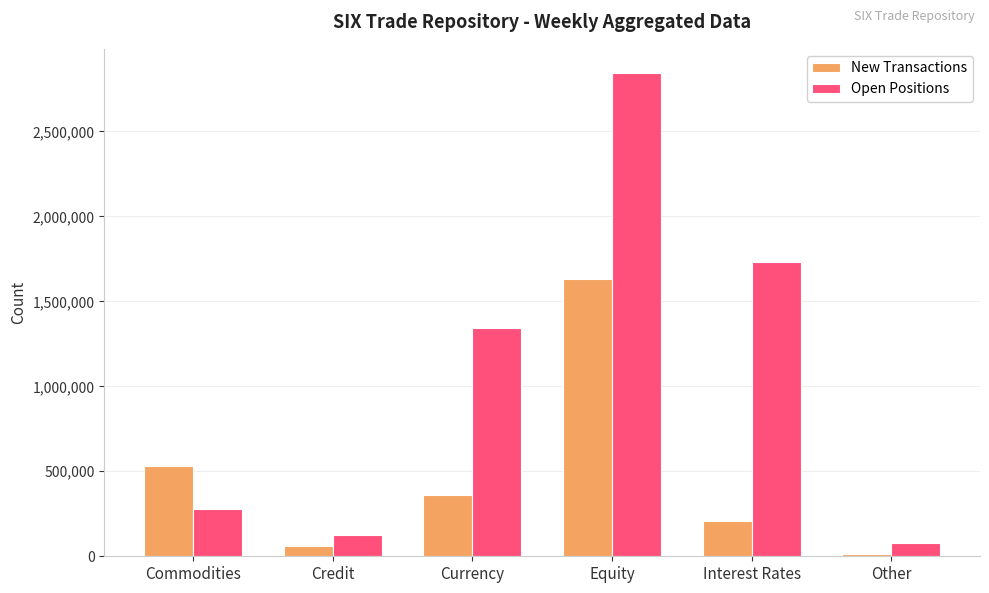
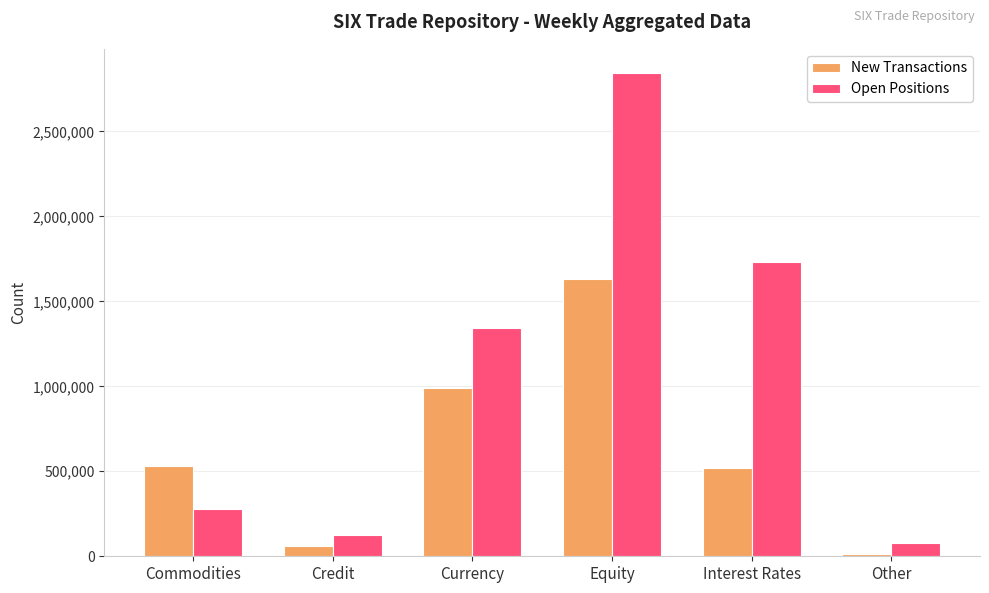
New Transactions, Currency: 360,000 -> 990,000
New Transactions, Interest Rates: 210,000 -> 520,000
